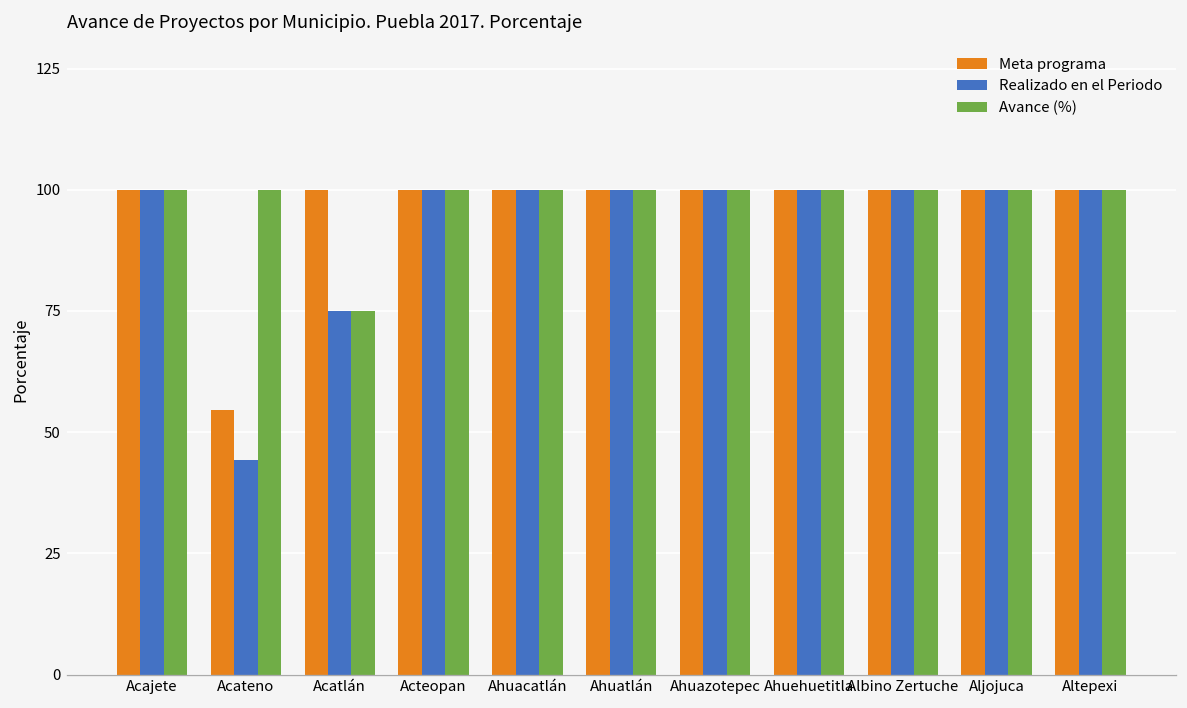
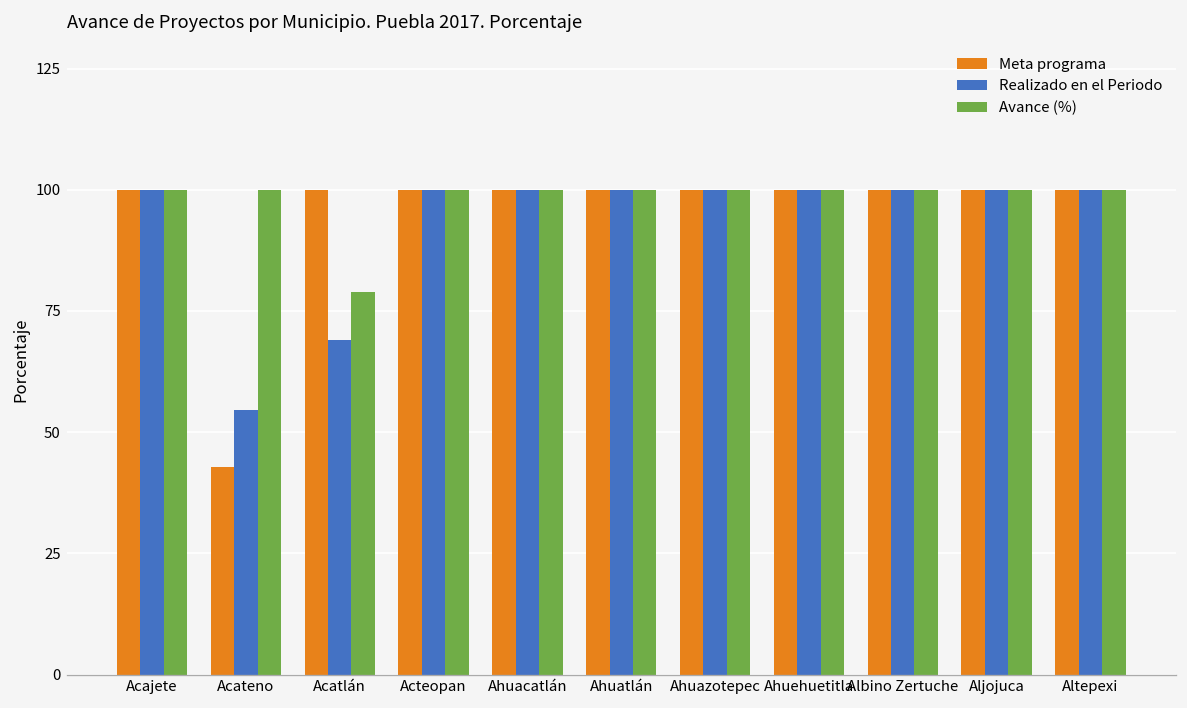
Meta programa, Acateno: 55 -> 43
Realizado en el Periodo, Acateno: 44 -> 55
Realizado en el Periodo, Acatlán: 75 -> 69
Avance (%), Acatlán: 75 -> 79
